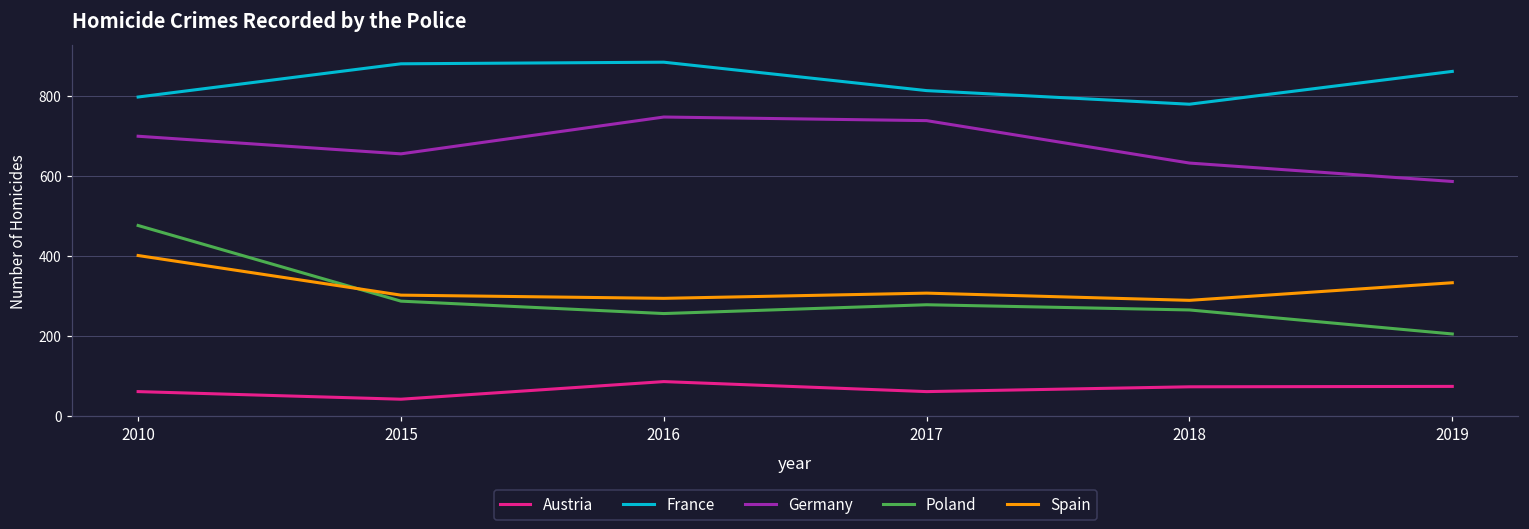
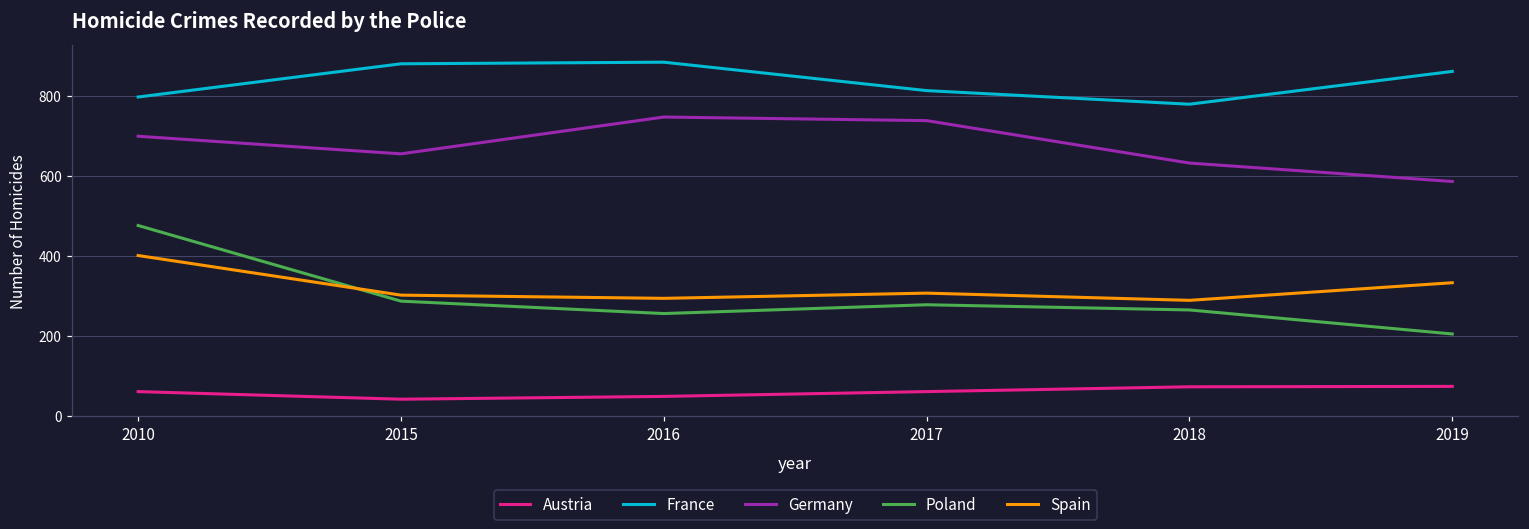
Austria, 2016: 90 -> 50
